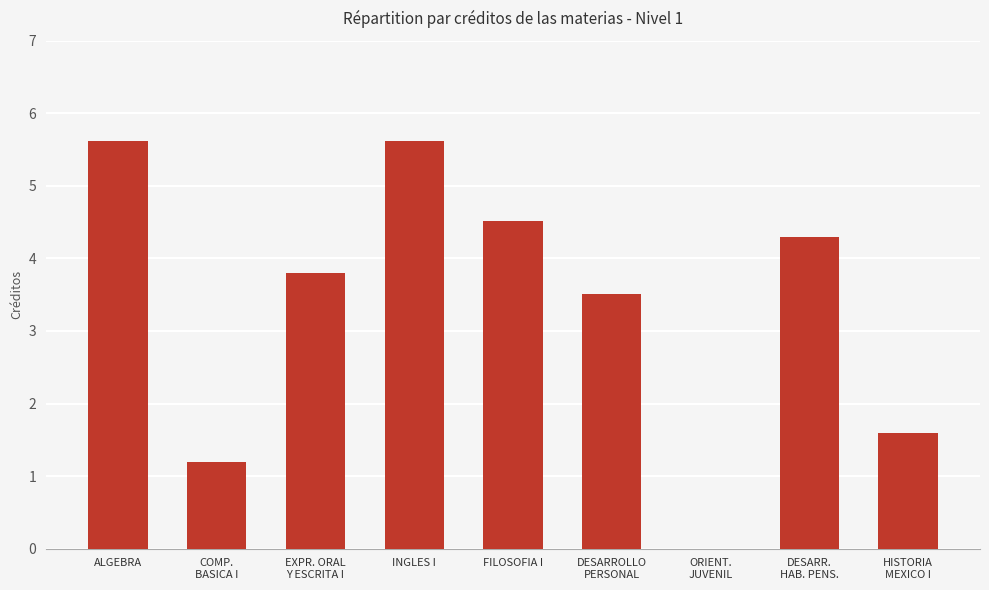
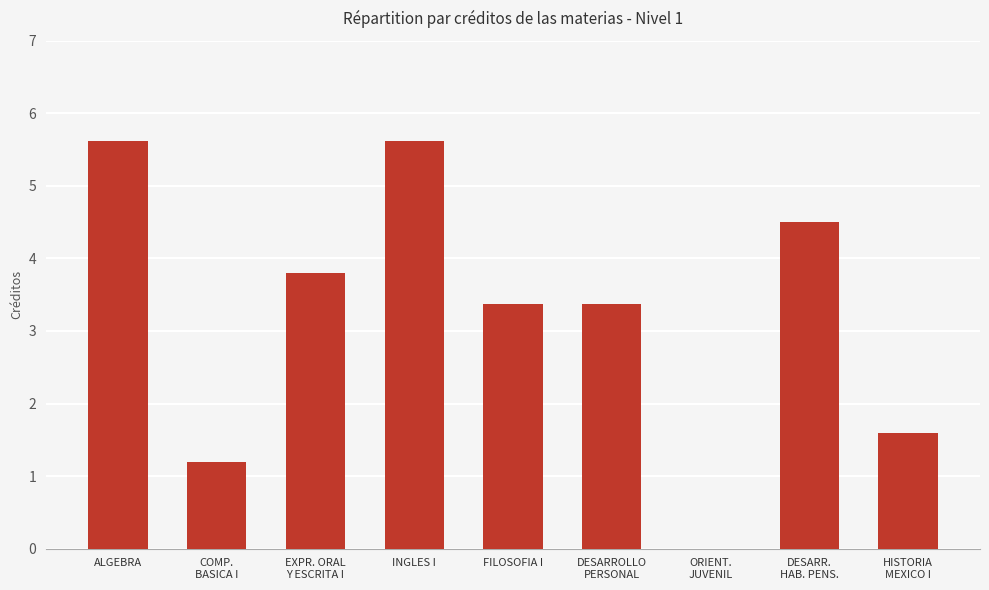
FILOSOFIA I: 4.5 -> 3.4
DESARROLLO PERSONAL: 3.5 -> 3.4
DESARR. HAB. PENS.: 4.3 -> 4.5
